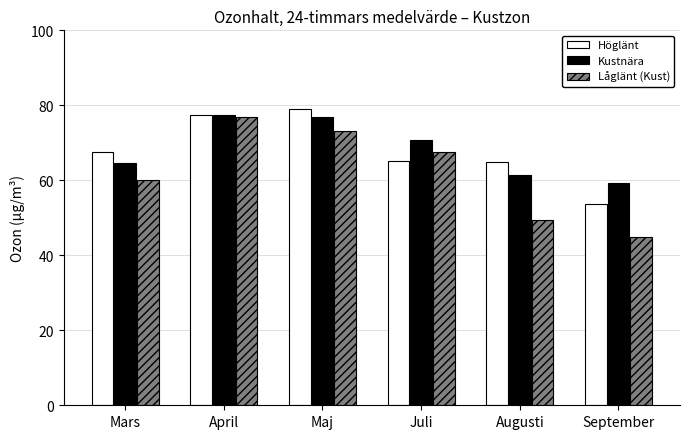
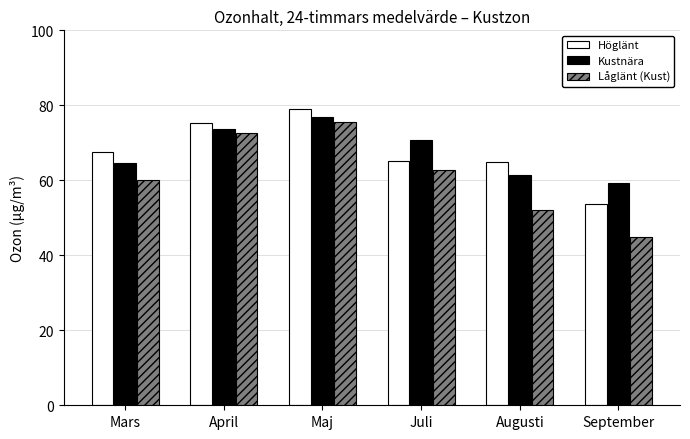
Höglänt, April: 77 -> 75
Kustnära, April: 77 -> 74
Låglänt (Kust), April: 77 -> 73
Låglänt (Kust), Maj: 73 -> 76
Låglänt (Kust), Juli: 68 -> 63
Låglänt (Kust), Augusti: 49 -> 52
